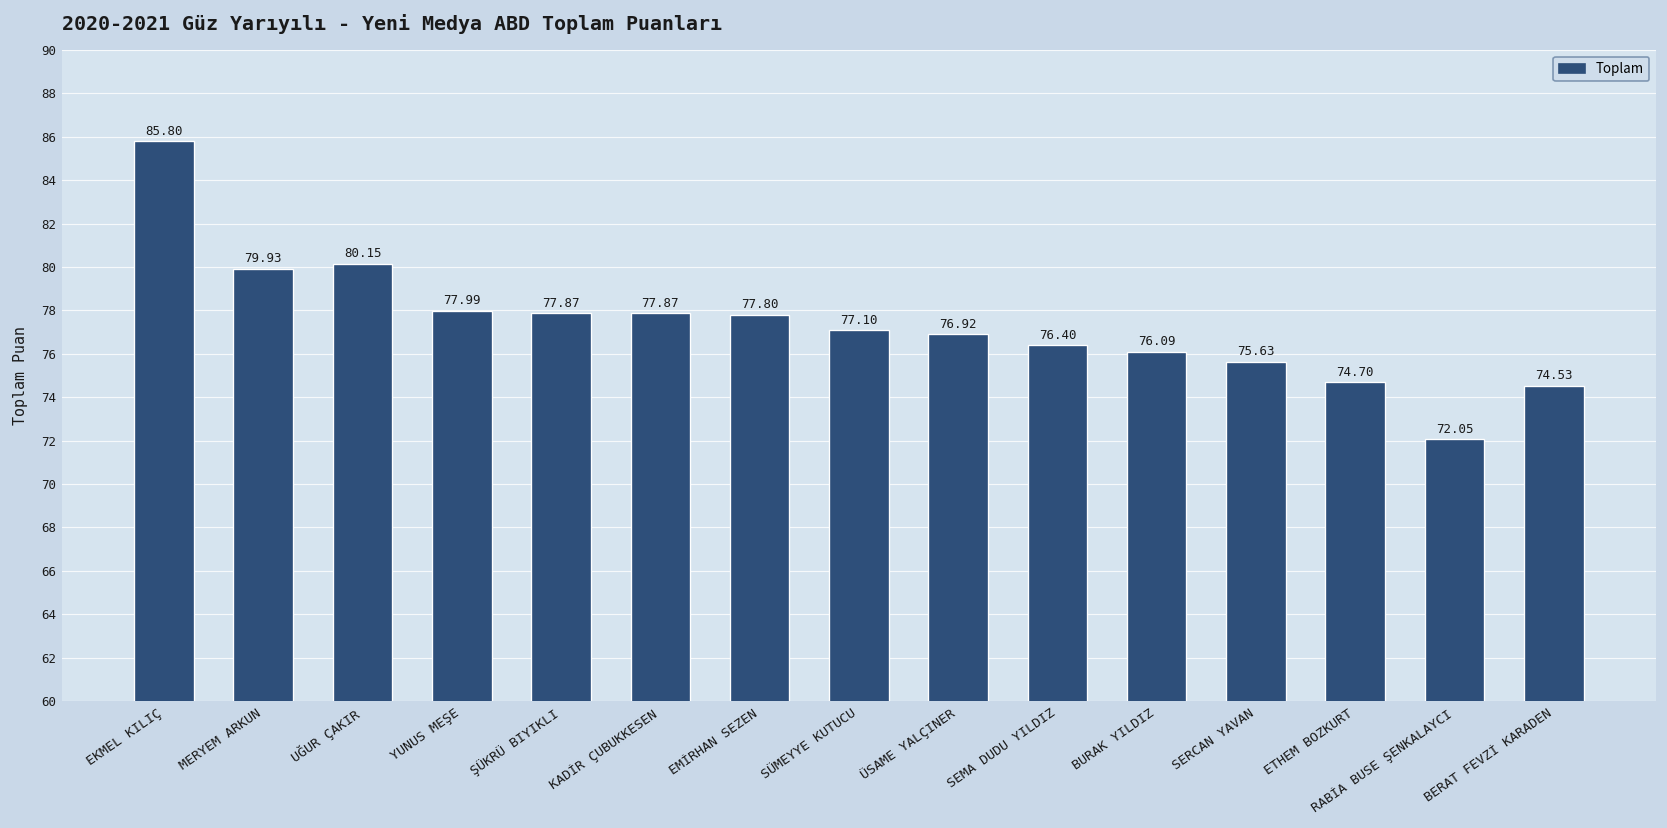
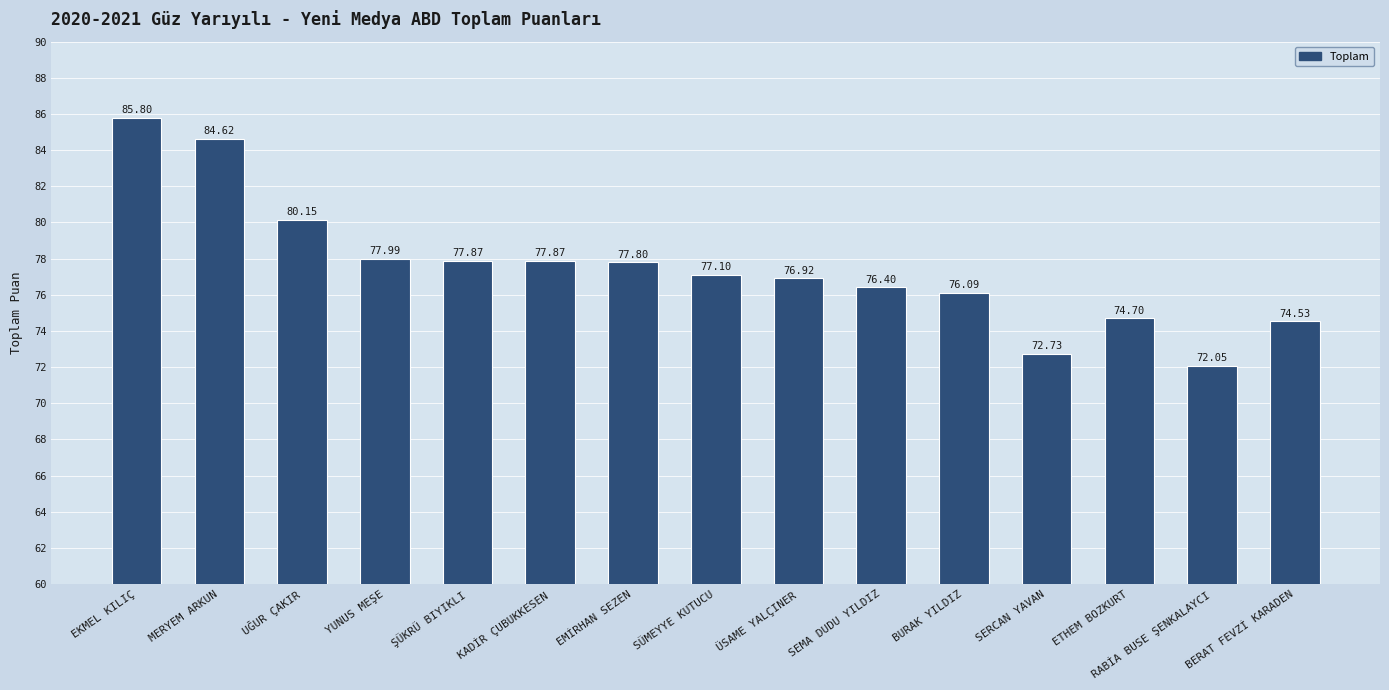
MERYEM ARKUN: 79.93 -> 84.62
SERCAN YAVAN: 75.63 -> 72.73
